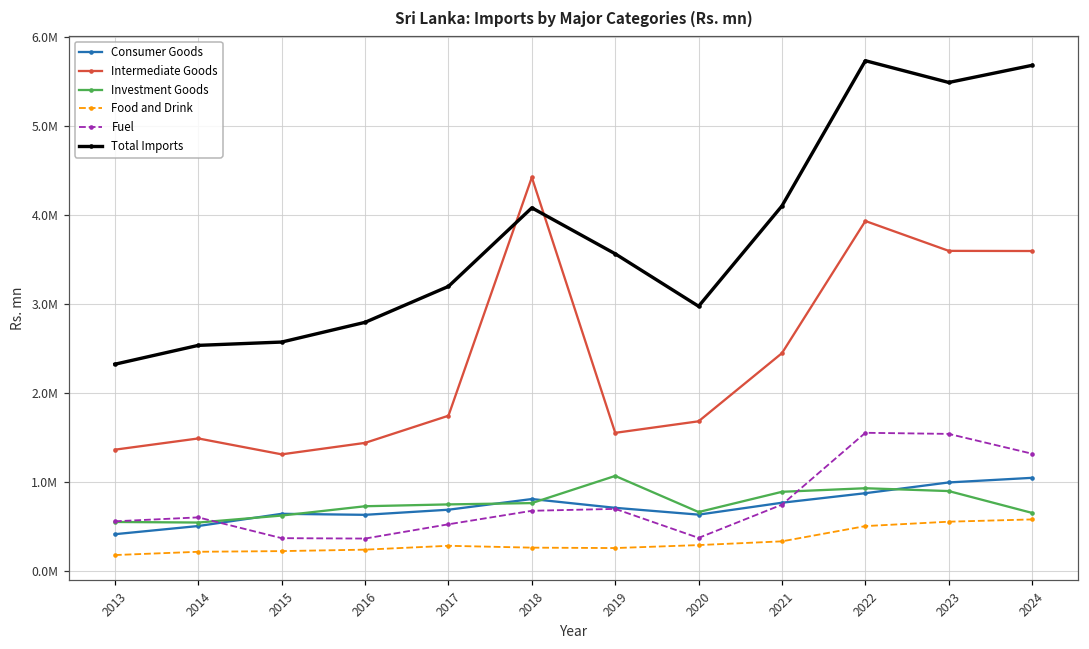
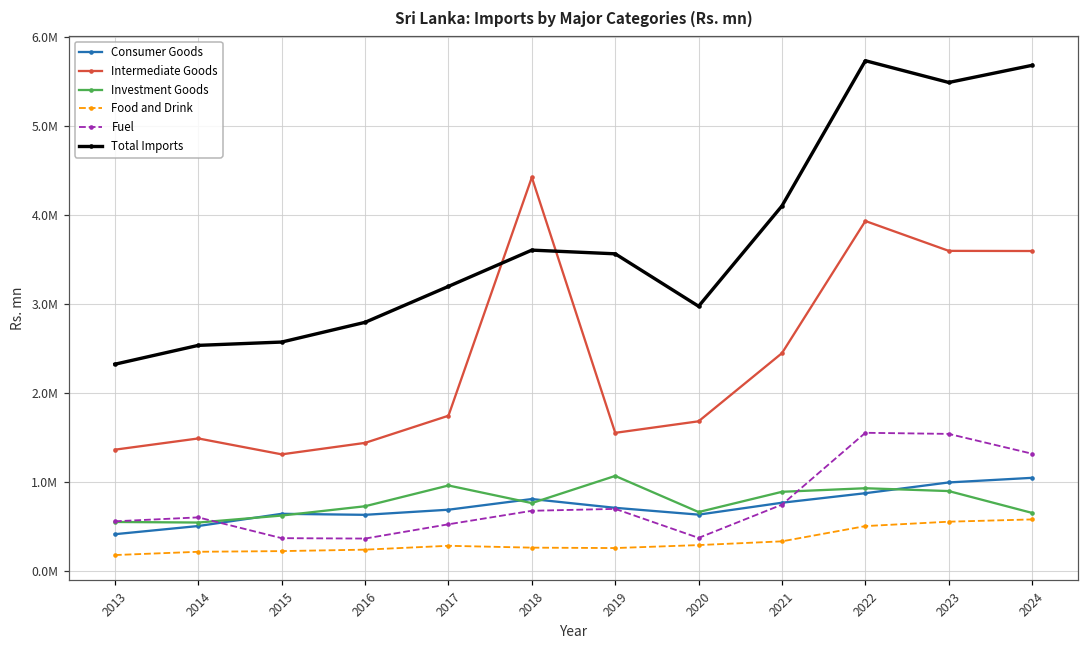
Investment Goods, 2017: 700000 -> 1000000
Total Imports, 2018: 4100000 -> 3600000
